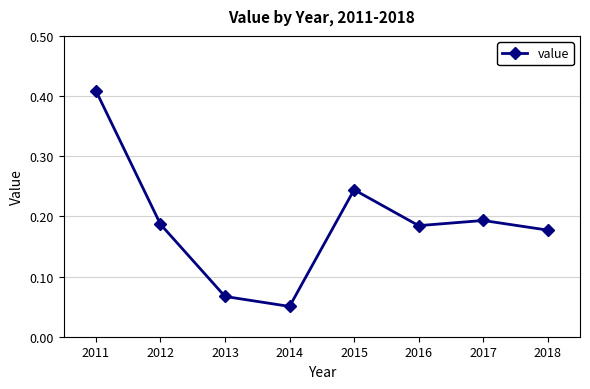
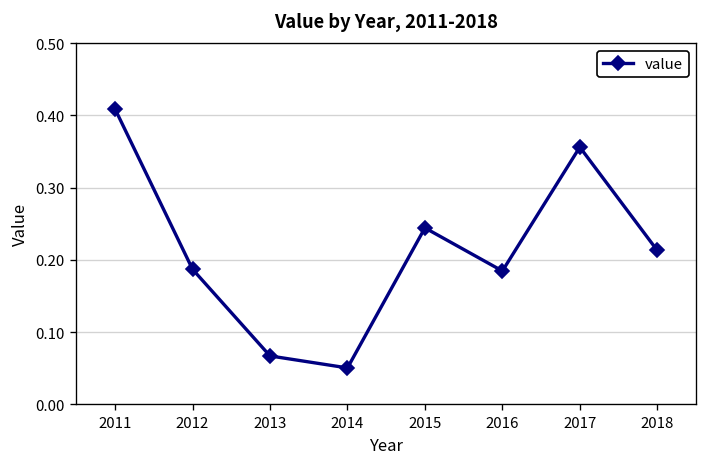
2017: 0.19 -> 0.36
2018: 0.18 -> 0.21
